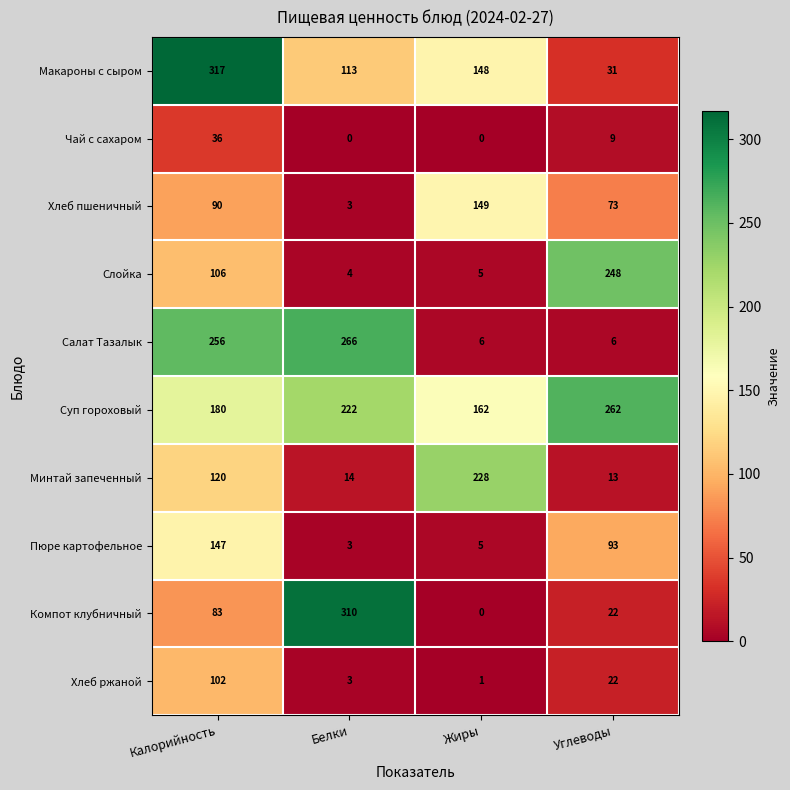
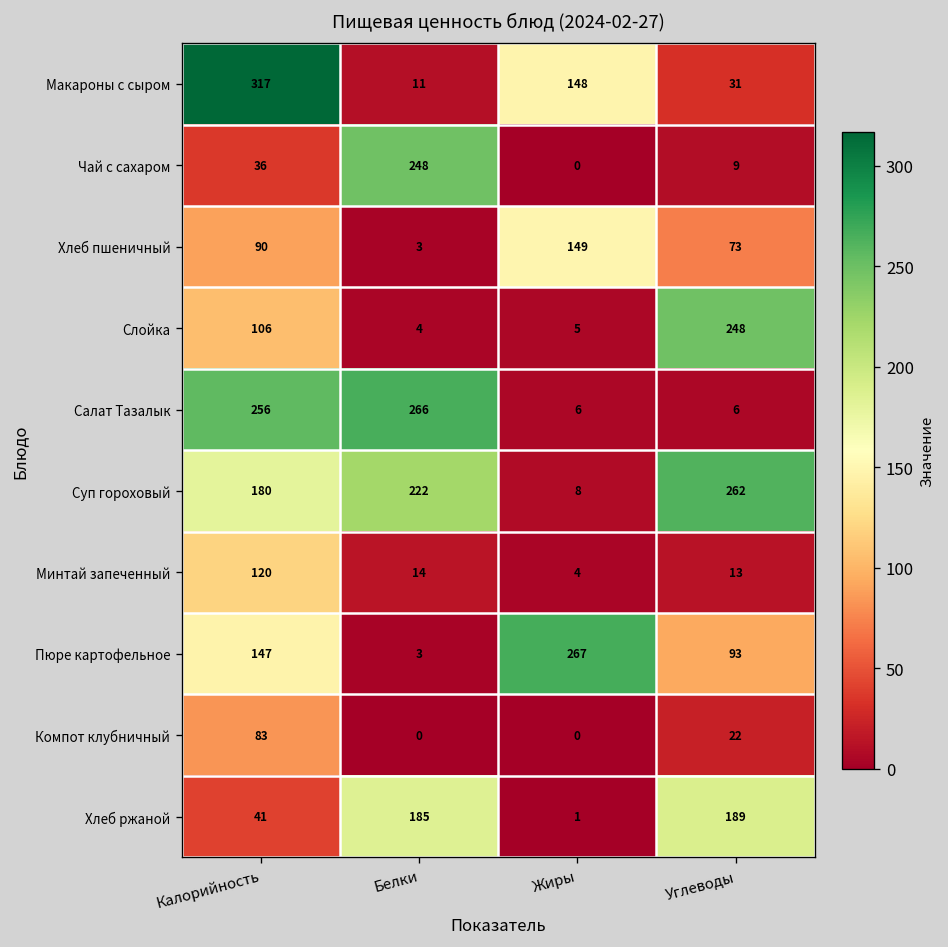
Макароны с сыром, Белки: 113 -> 11
Чай с сахаром, Белки: 0 -> 248
Суп гороховый, Жиры: 162 -> 8
Минтай запеченный, Жиры: 228 -> 4
Пюре картофельное, Жиры: 5 -> 267
Компот клубничный, Белки: 310 -> 0
Хлеб ржаной, Калорийность: 102 -> 41
Хлеб ржаной, Белки: 3 -> 185
Хлеб ржаной, Углеводы: 22 -> 189
